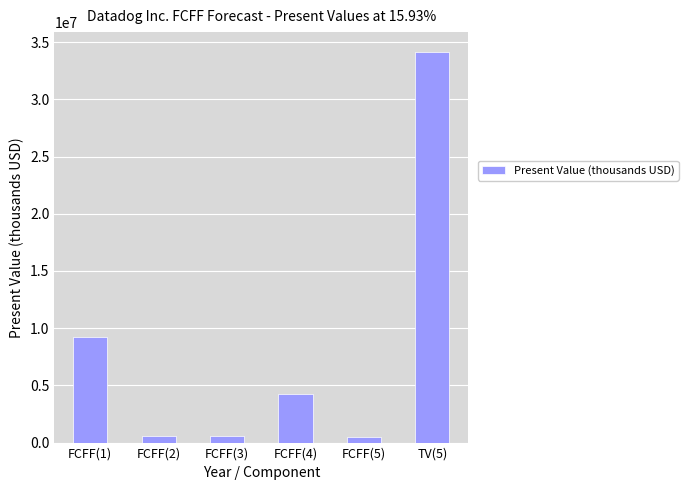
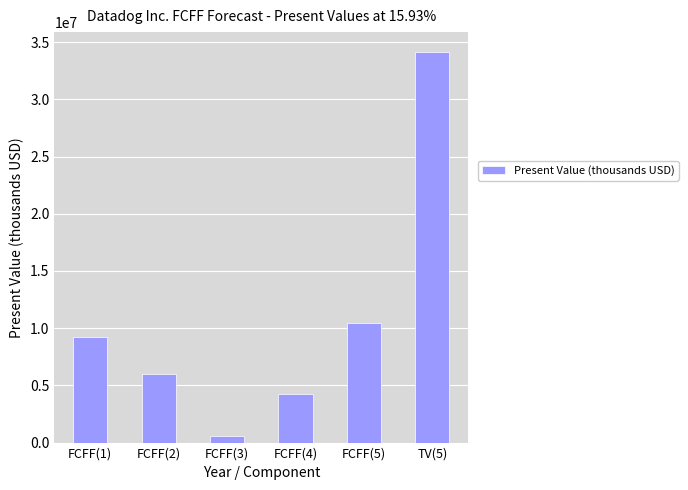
FCFF(2): 600000 -> 6000000
FCFF(5): 500000 -> 10500000
